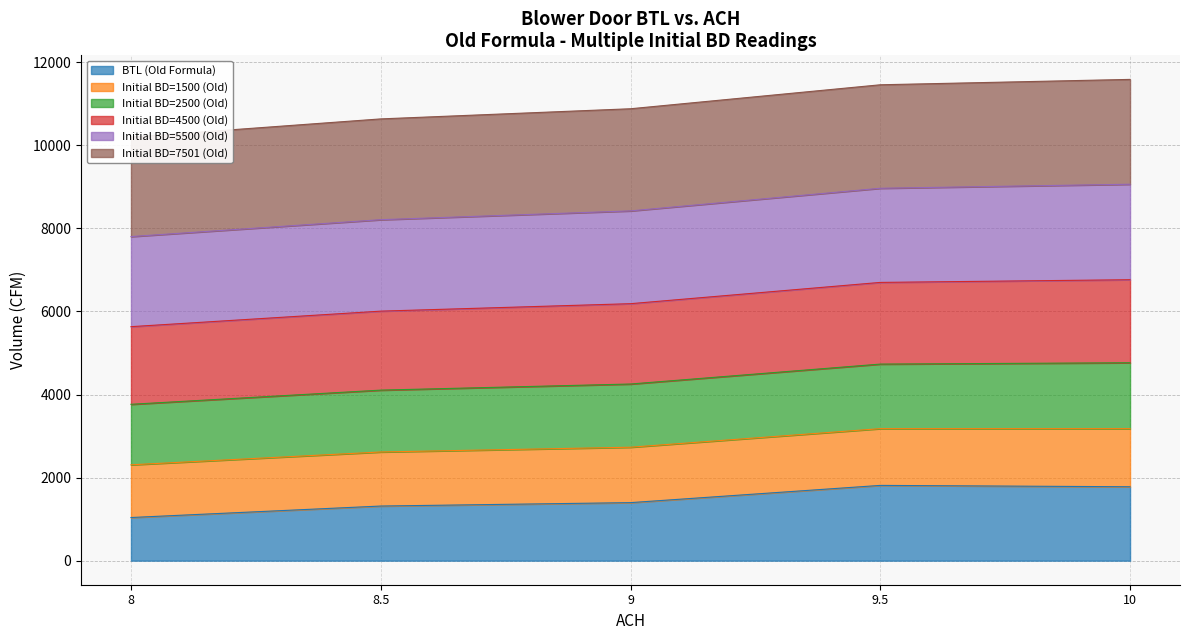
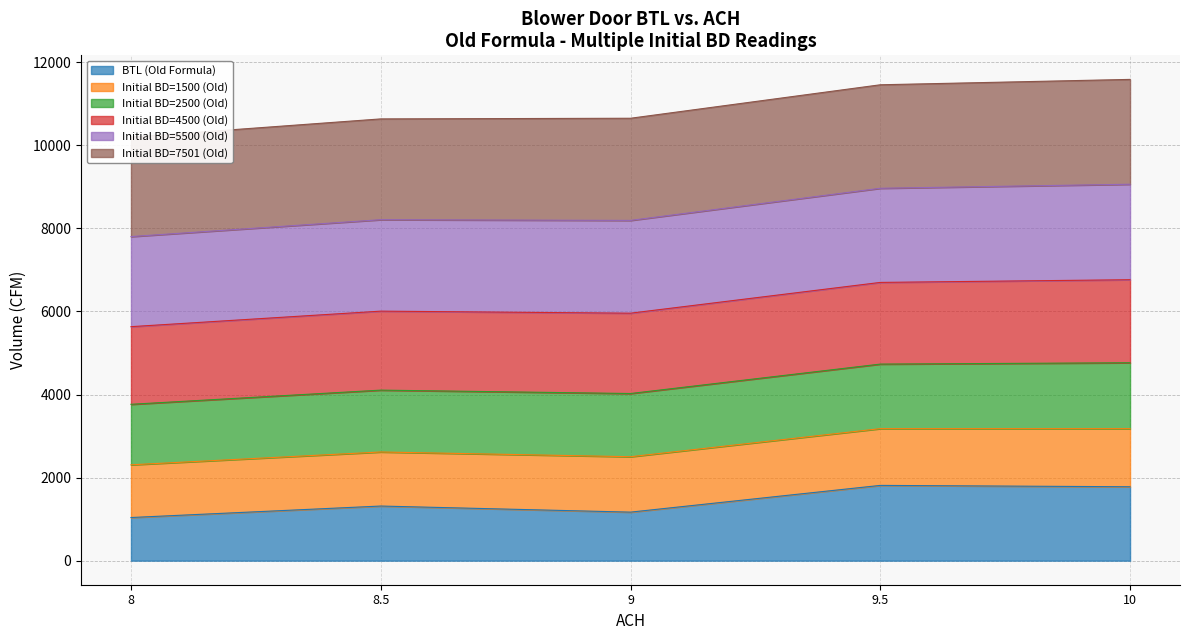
BTL (Old Formula), 9: 1400 -> 1200
